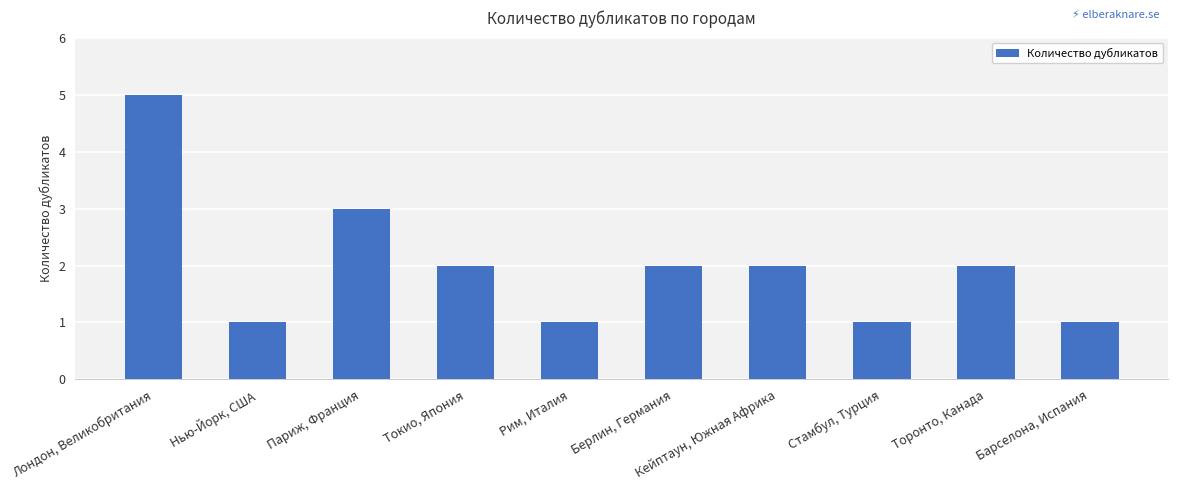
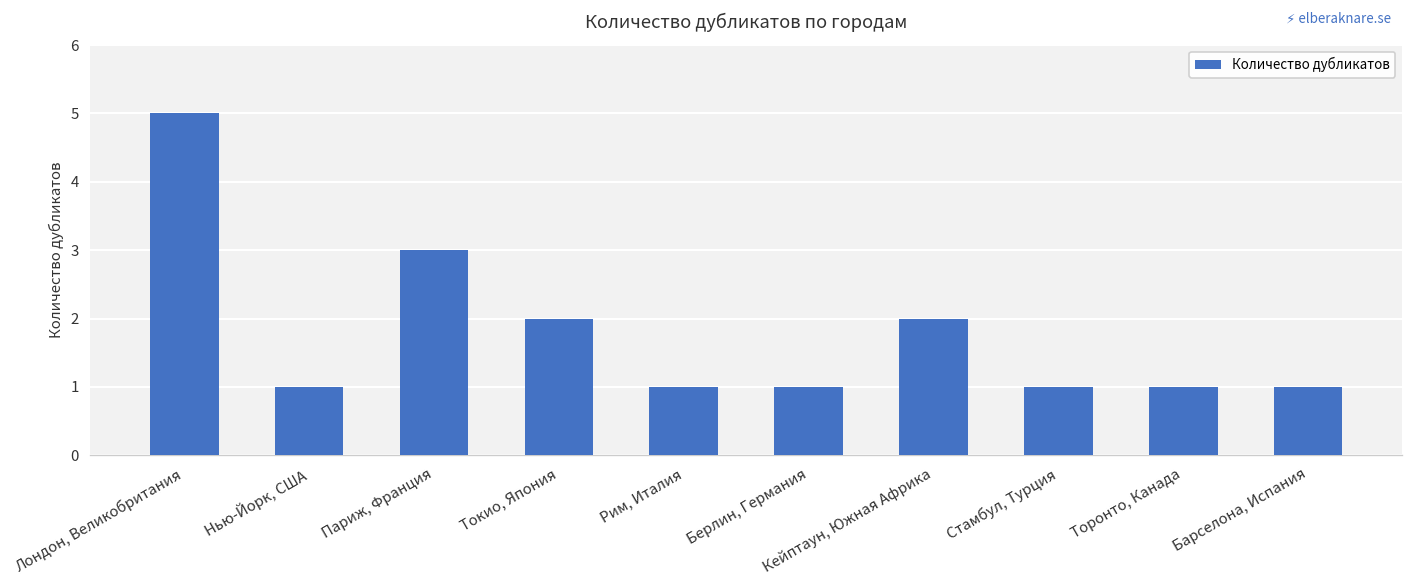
Берлин, Германия: 2 -> 1
Торонто, Канада: 2 -> 1
